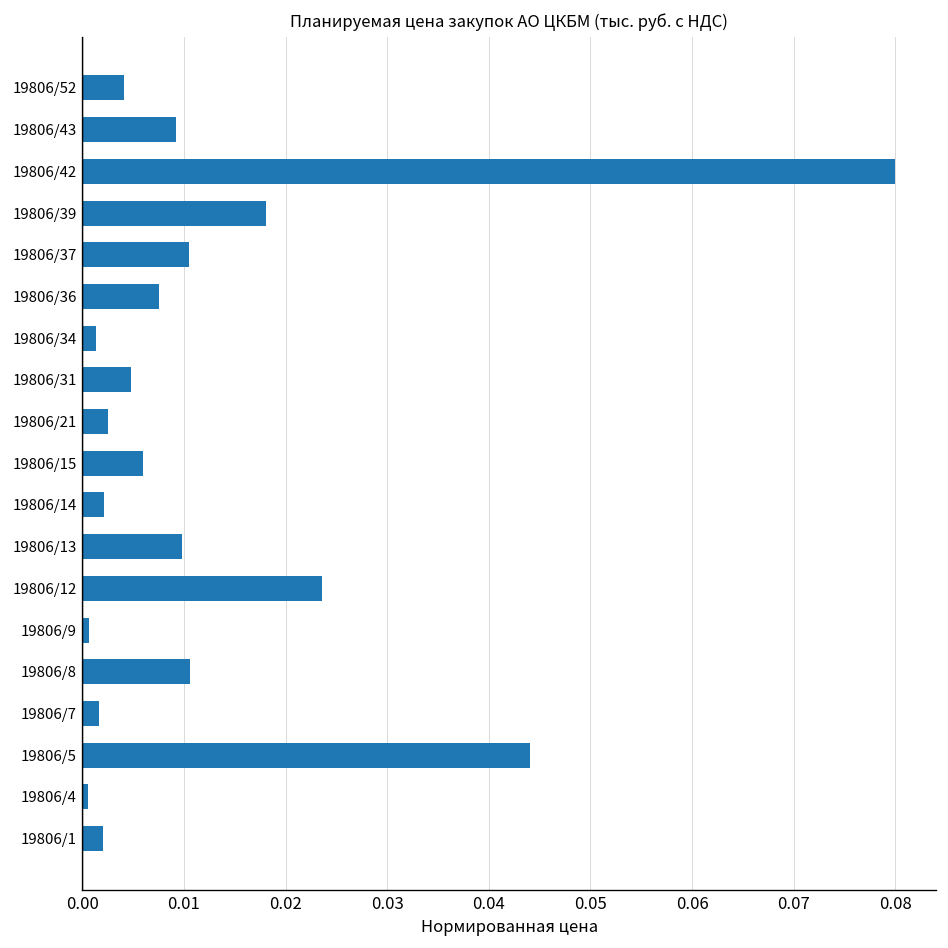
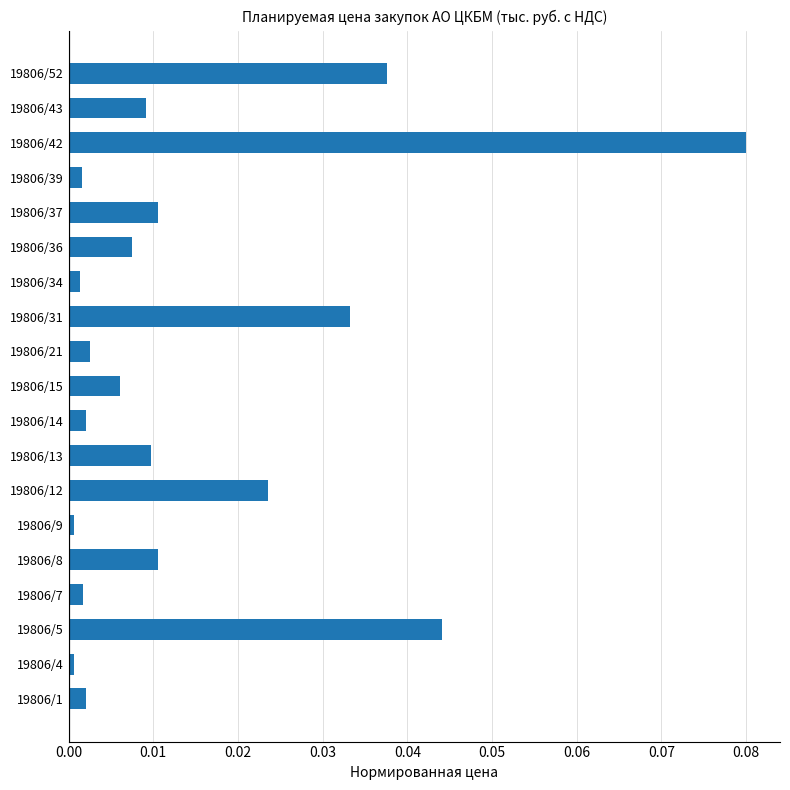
19806/52: 0.004 -> 0.038
19806/39: 0.018 -> 0.002
19806/31: 0.005 -> 0.033
